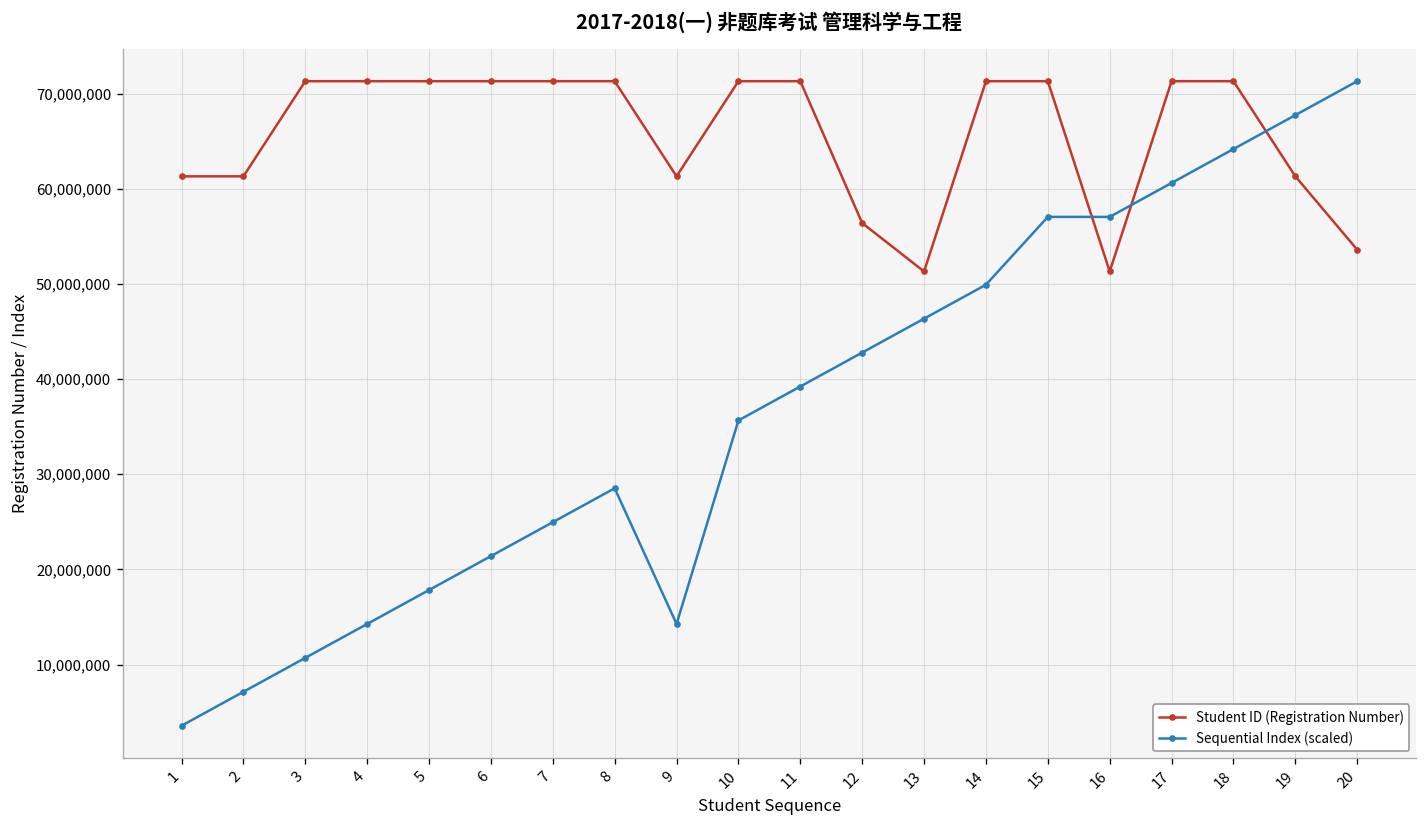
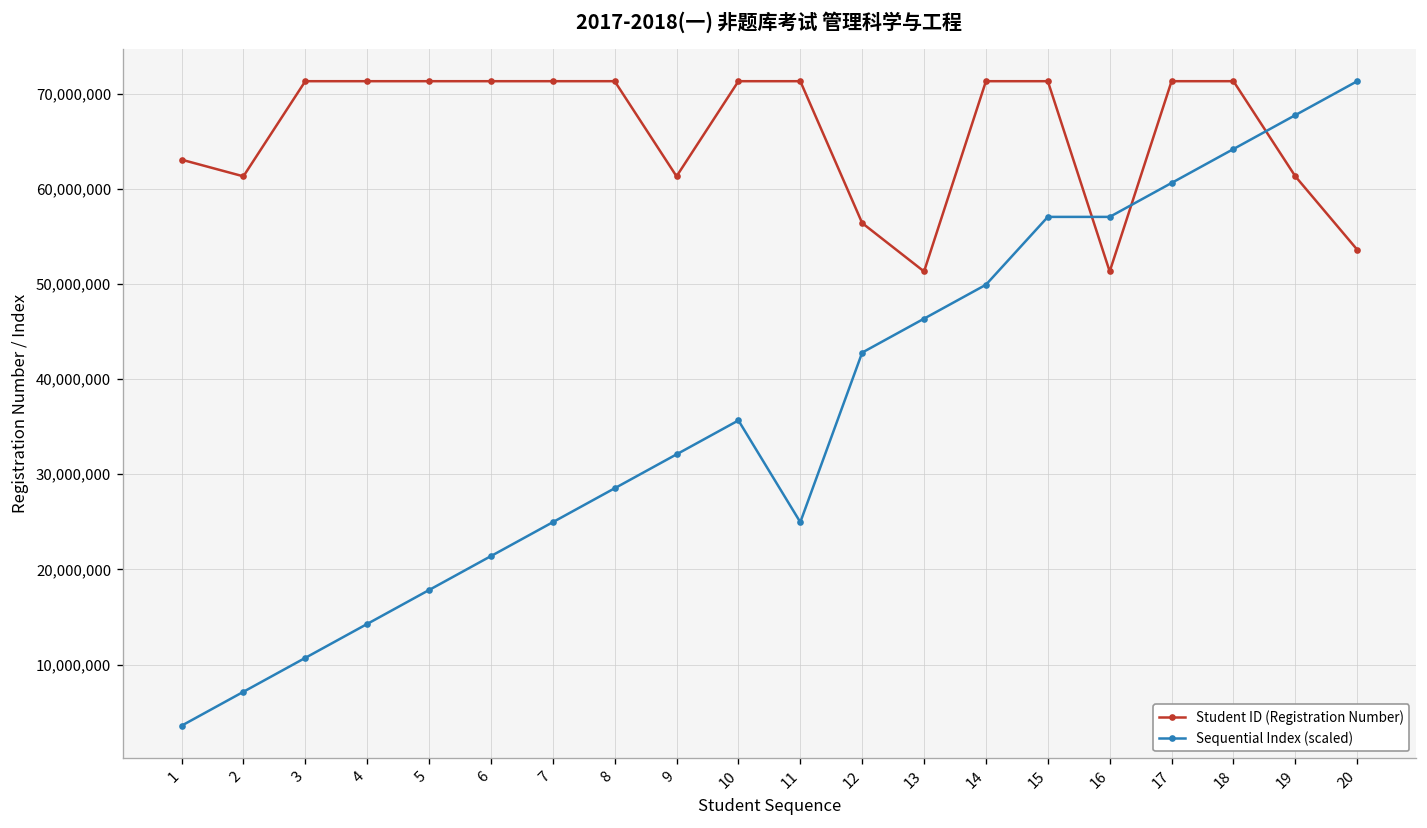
Student ID (Registration Number), 1: 61,000,000 -> 63,000,000
Sequential Index (scaled), 9: 14,000,000 -> 32,000,000
Sequential Index (scaled), 11: 39,000,000 -> 25,000,000
